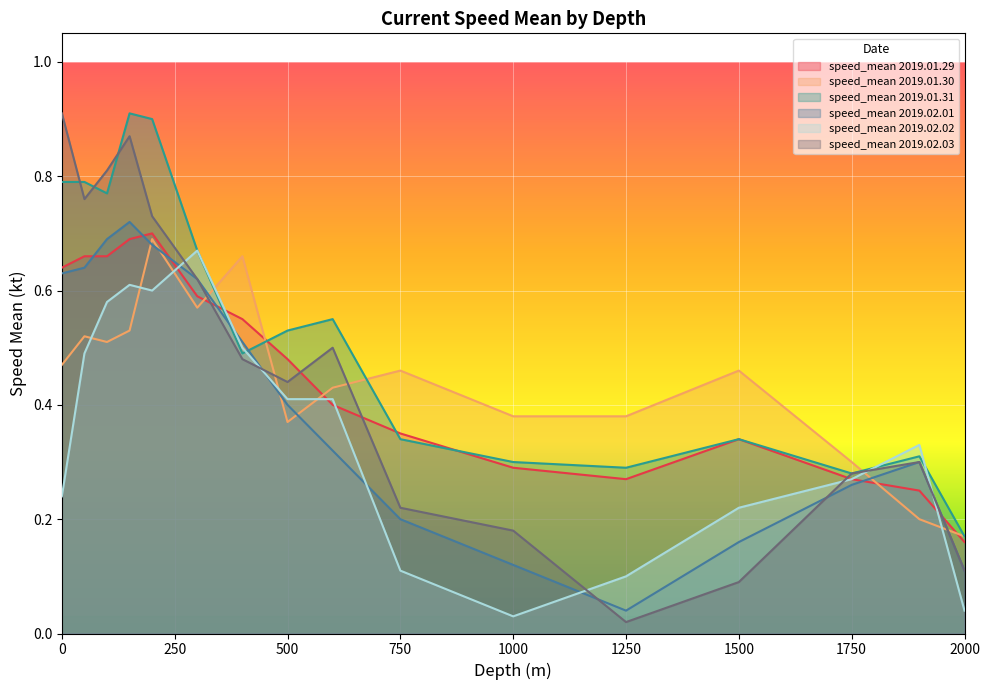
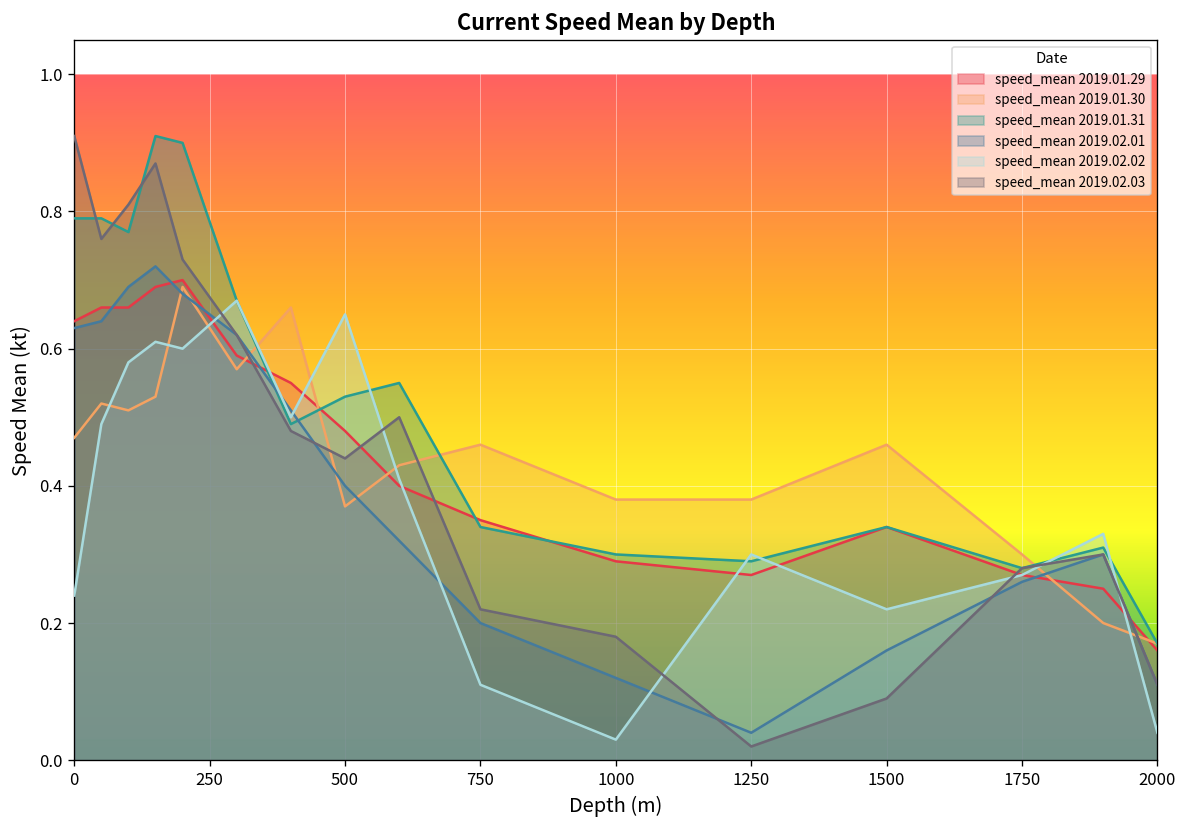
speed_mean 2019.02.02, 500: 0.41 -> 0.65
speed_mean 2019.02.02, 1250: 0.1 -> 0.3
